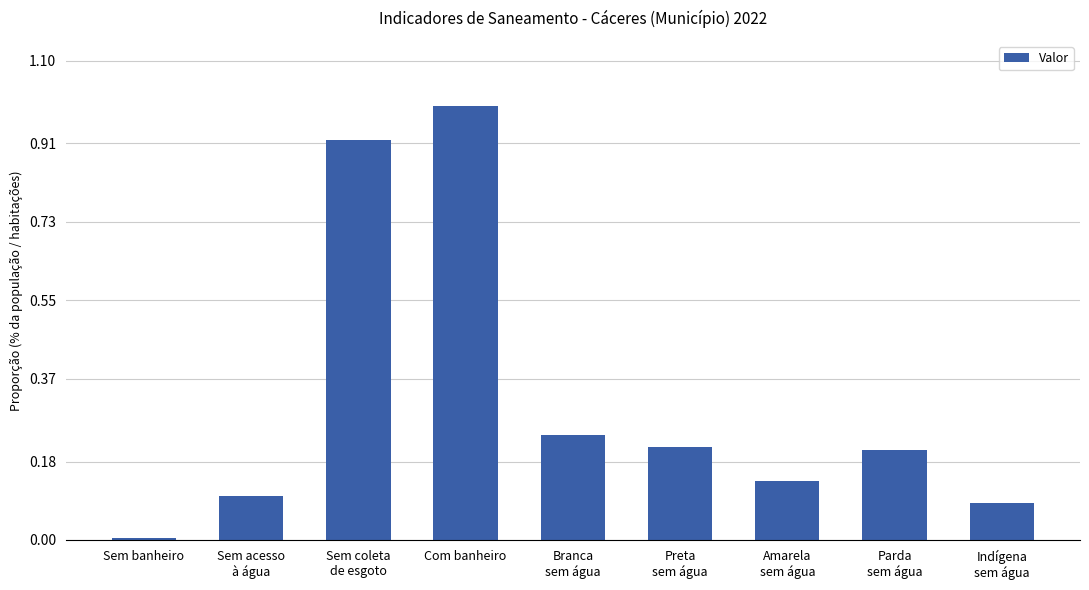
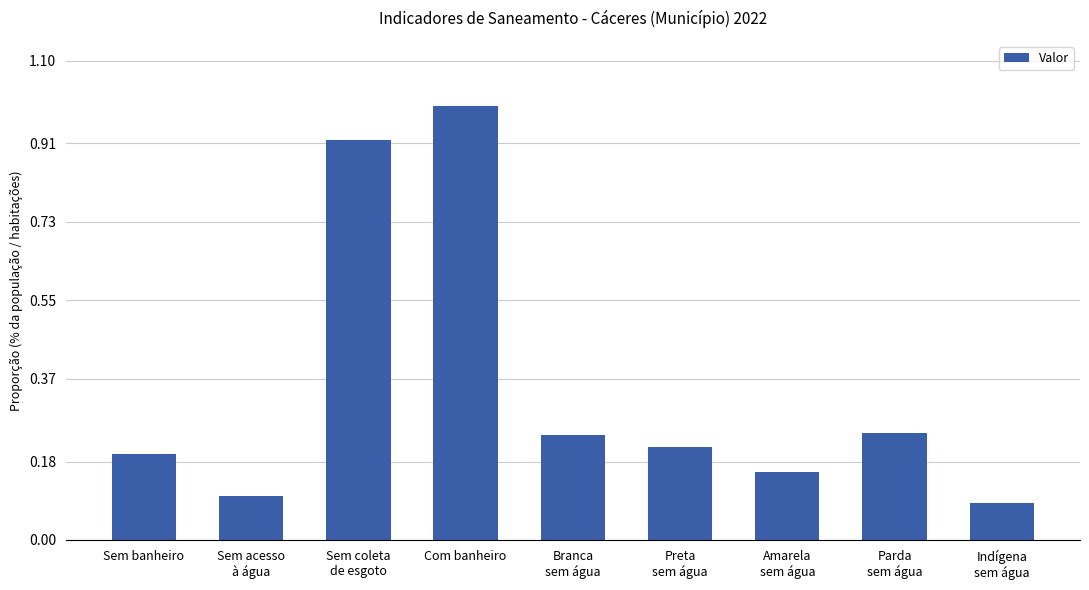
Sem banheiro: 0.00 -> 0.20
Amarela sem água: 0.14 -> 0.16
Parda sem água: 0.21 -> 0.25
